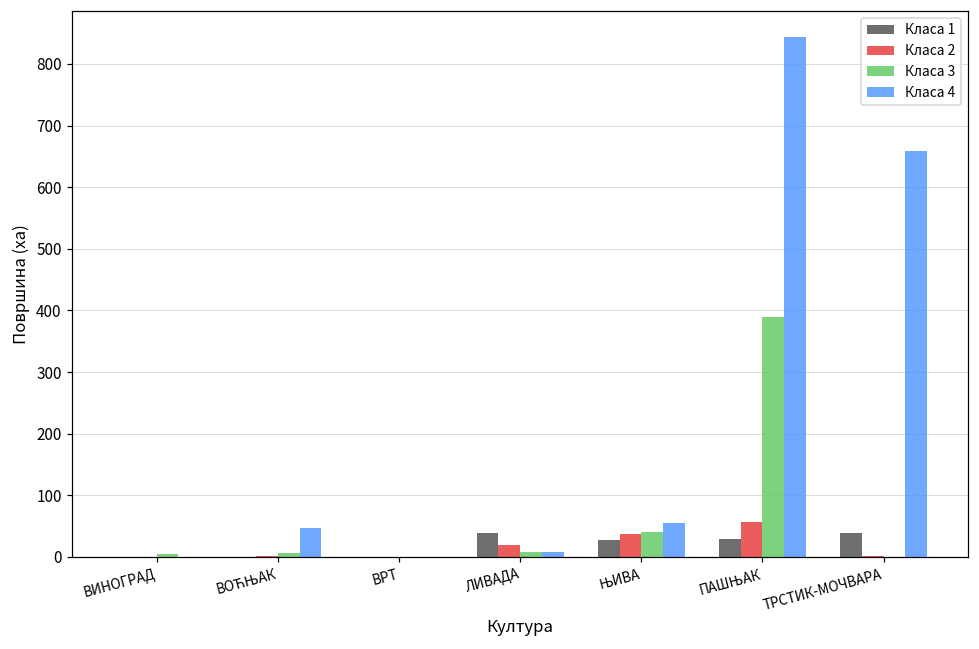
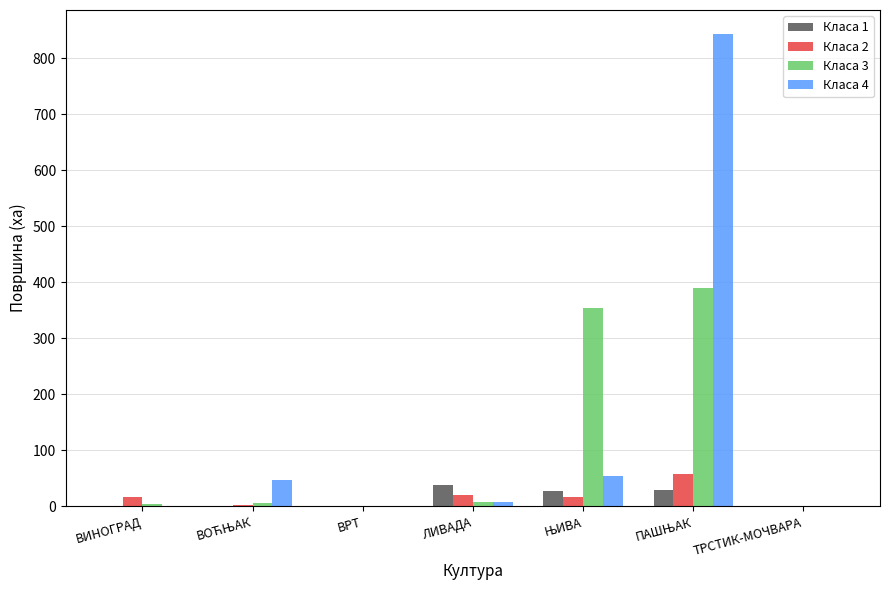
Класа 2, ВИНОГРАД: 0 -> 20
Класа 2, ЊИВА: 40 -> 20
Класа 3, ЊИВА: 40 -> 350
Класа 1, ТРСТИК-МОЧВАРА: 40 -> 0
Класа 4, ТРСТИК-МОЧВАРА: 660 -> 0
